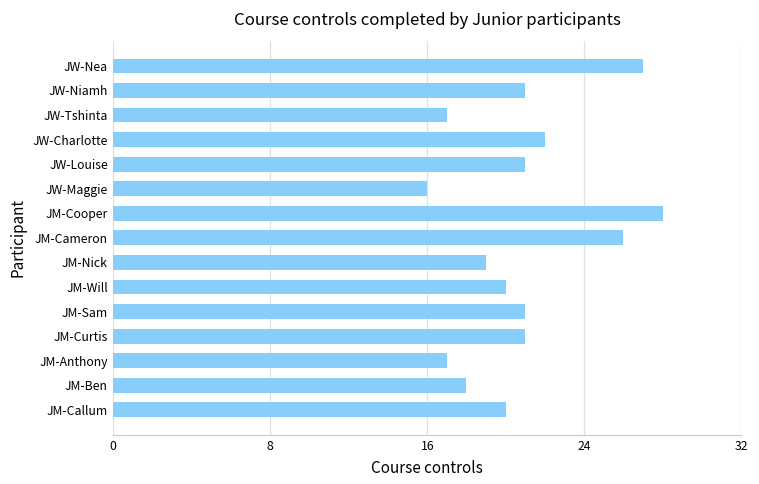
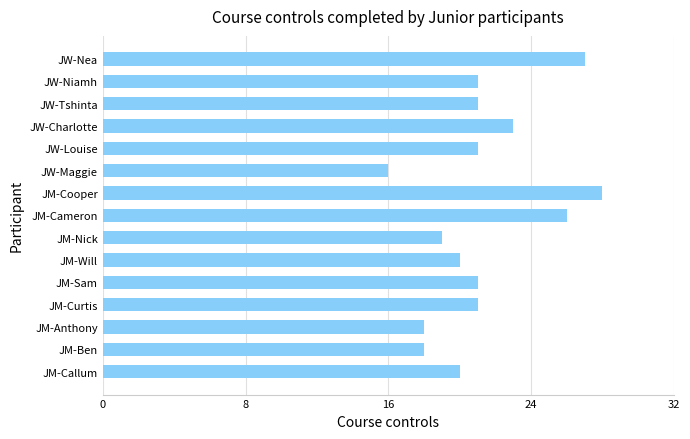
JW-Tshinta: 17 -> 21
JW-Charlotte: 22 -> 23
JM-Anthony: 17 -> 18
